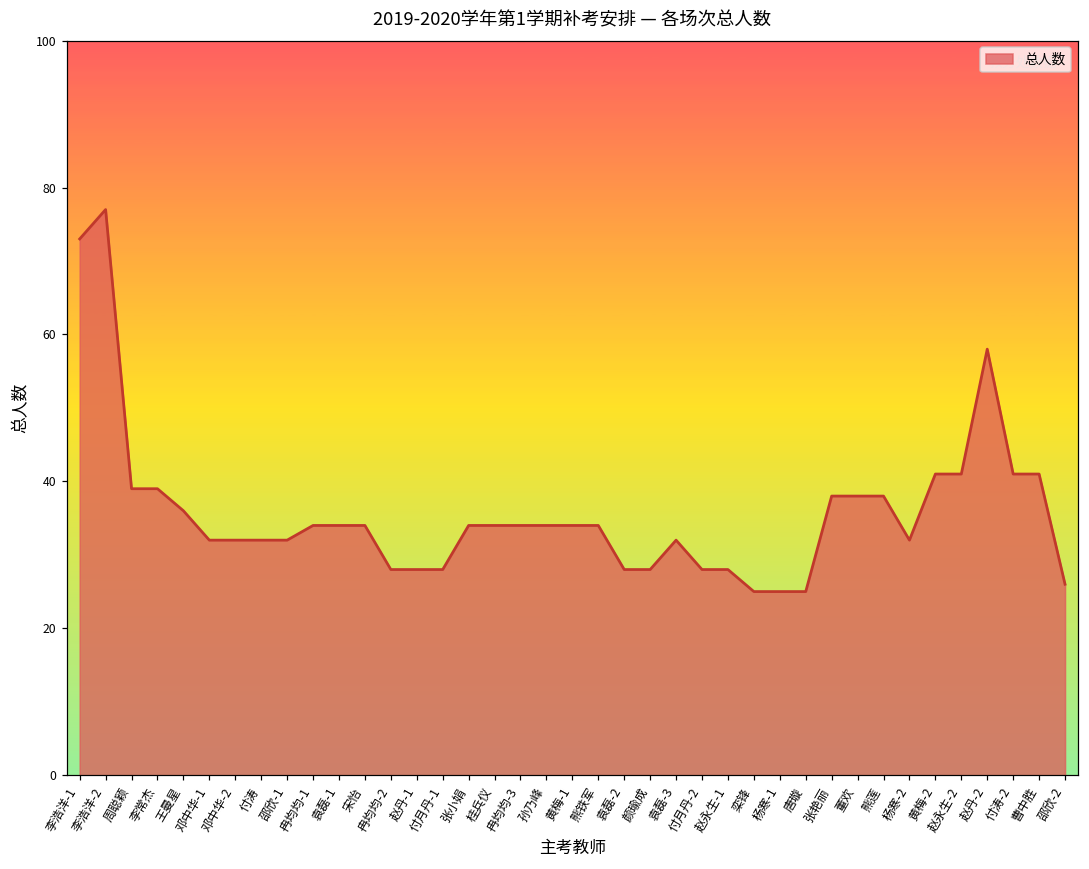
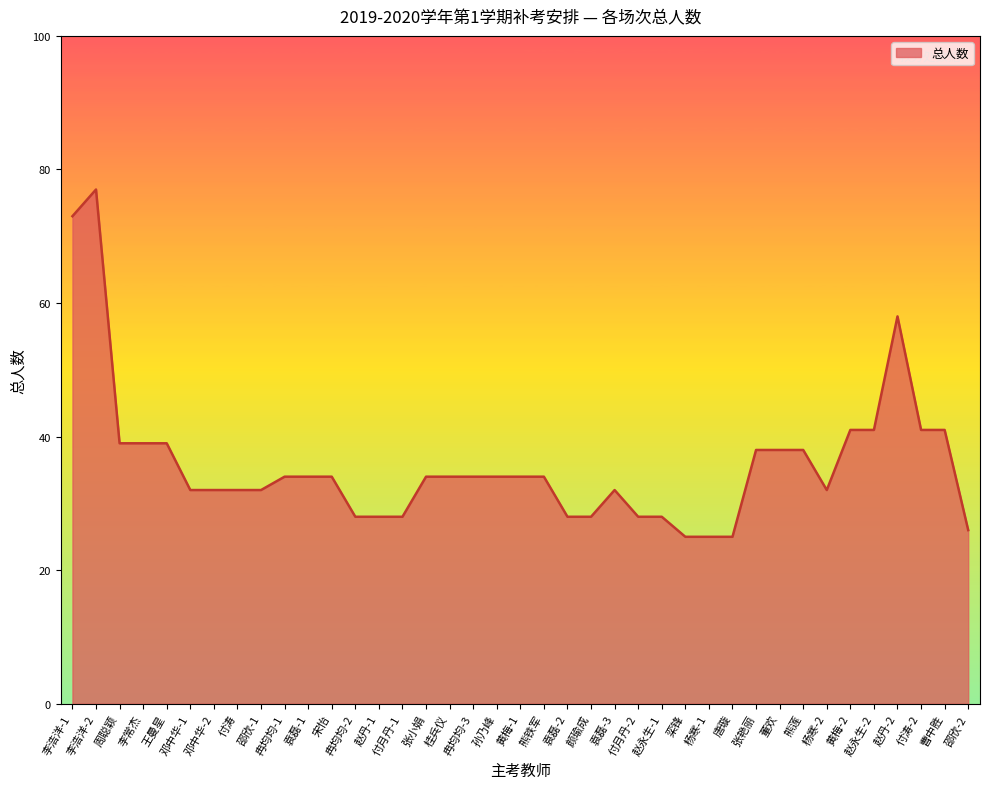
王曼星: 36 -> 39
